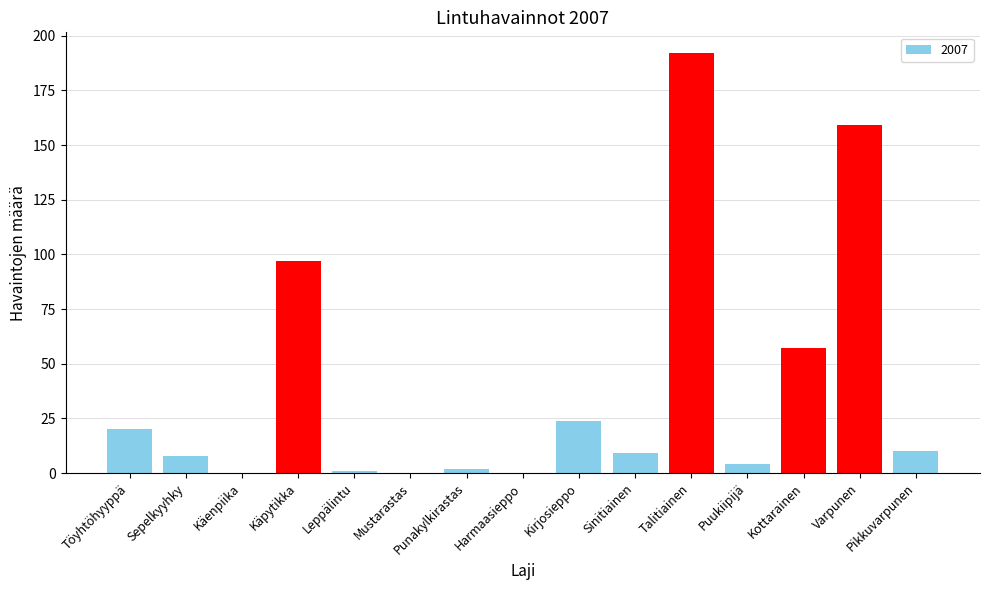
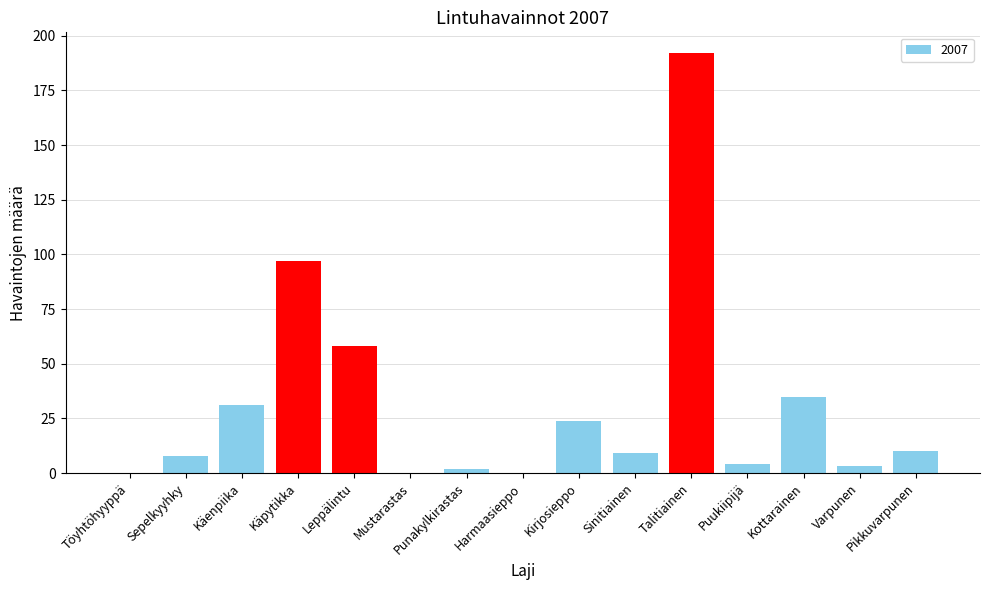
Töyhtöhyyppä: 20 -> 0
Käenpiika: 0 -> 31
Leppälintu: 1 -> 58
Kottarainen: 57 -> 35
Varpunen: 159 -> 3
